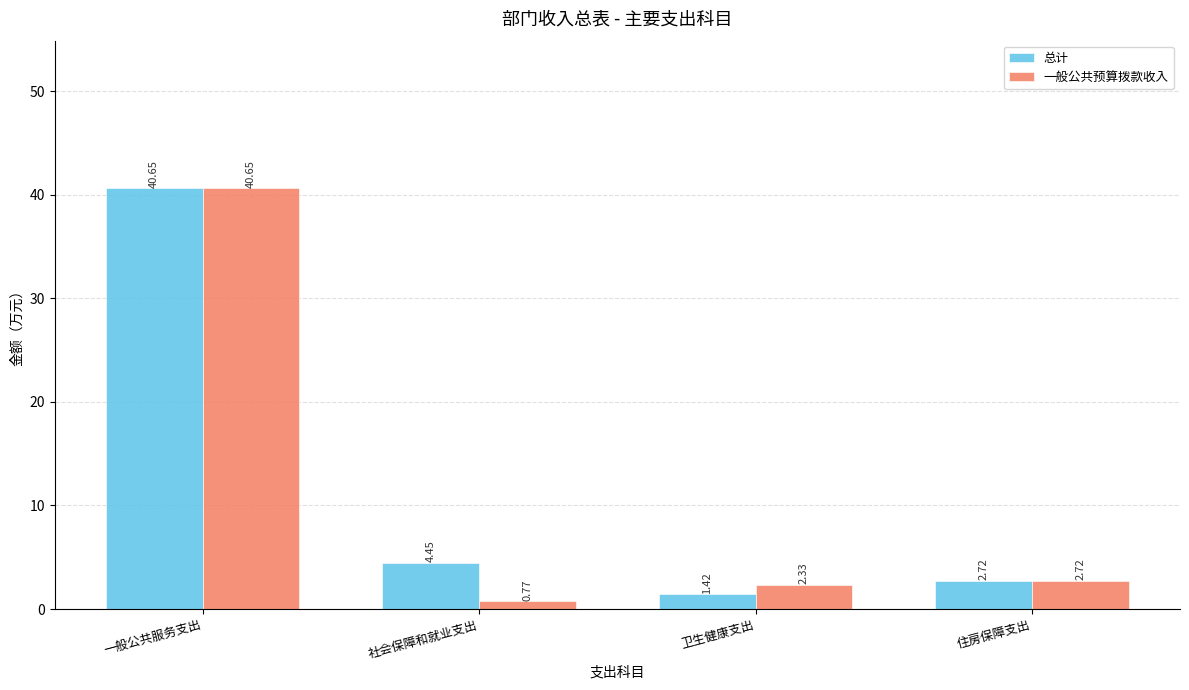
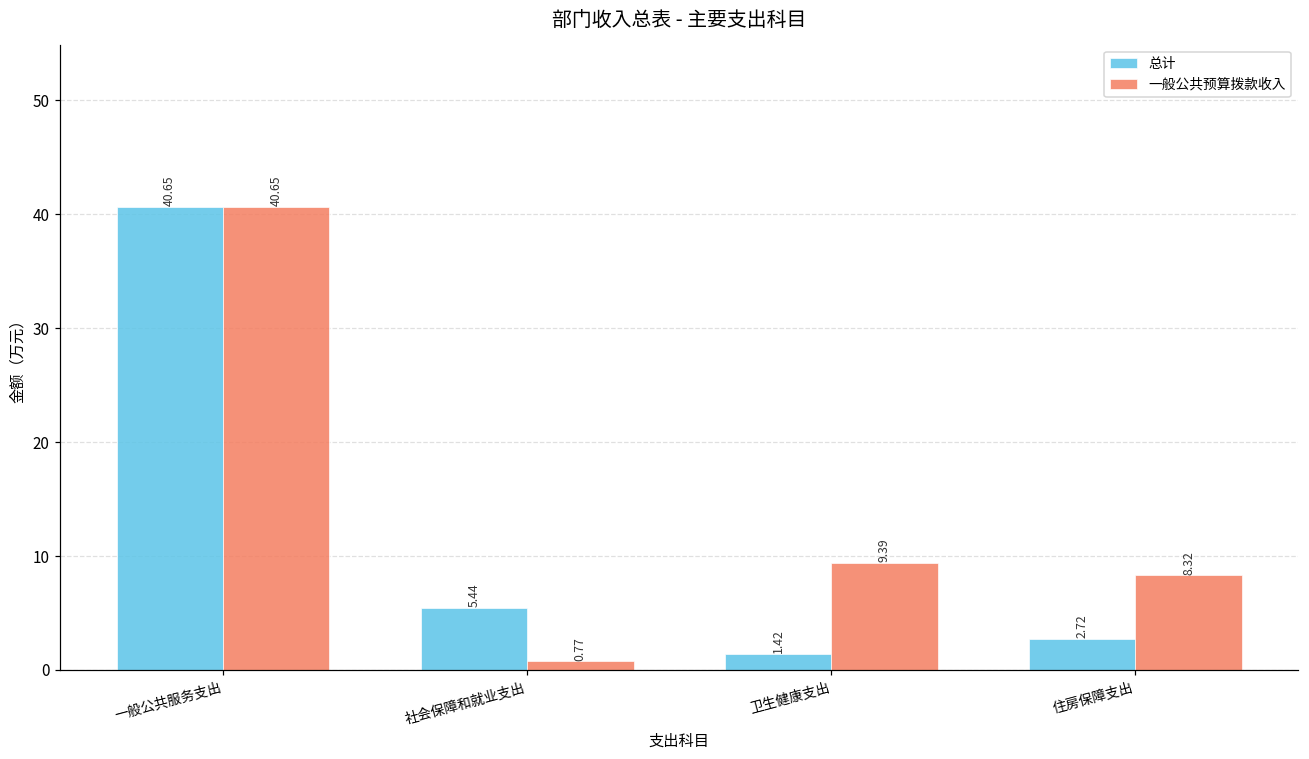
总计, 社会保障和就业支出: 4.45 -> 5.44
一般公共预算拨款收入, 卫生健康支出: 2.33 -> 9.39
一般公共预算拨款收入, 住房保障支出: 2.72 -> 8.32
